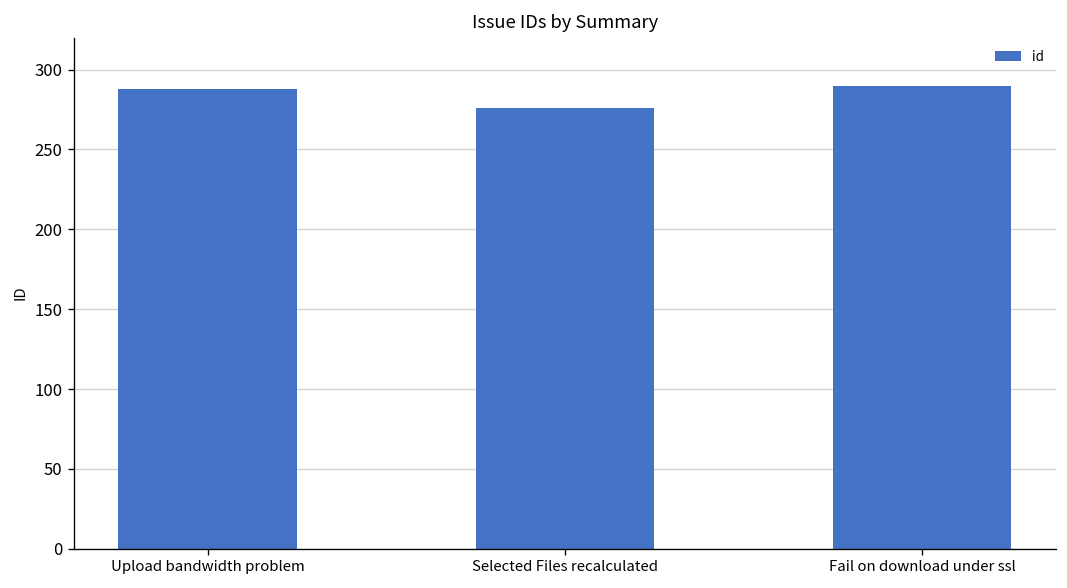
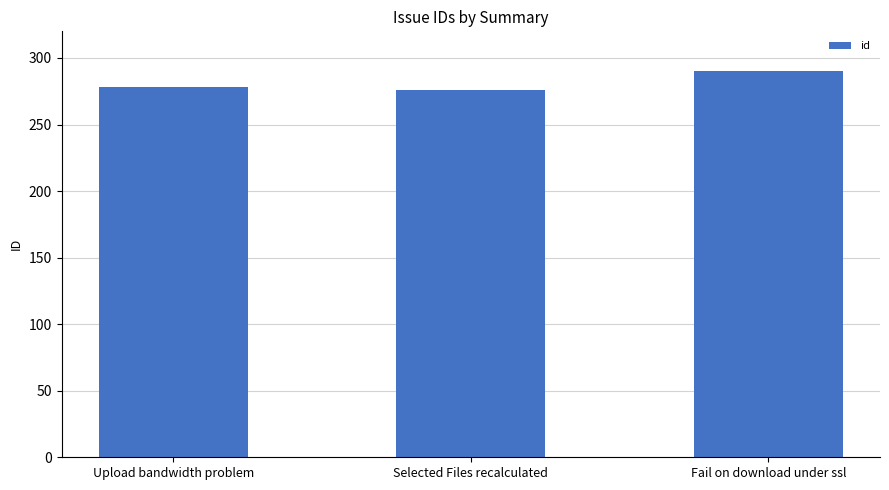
Upload bandwidth problem: 288 -> 278
